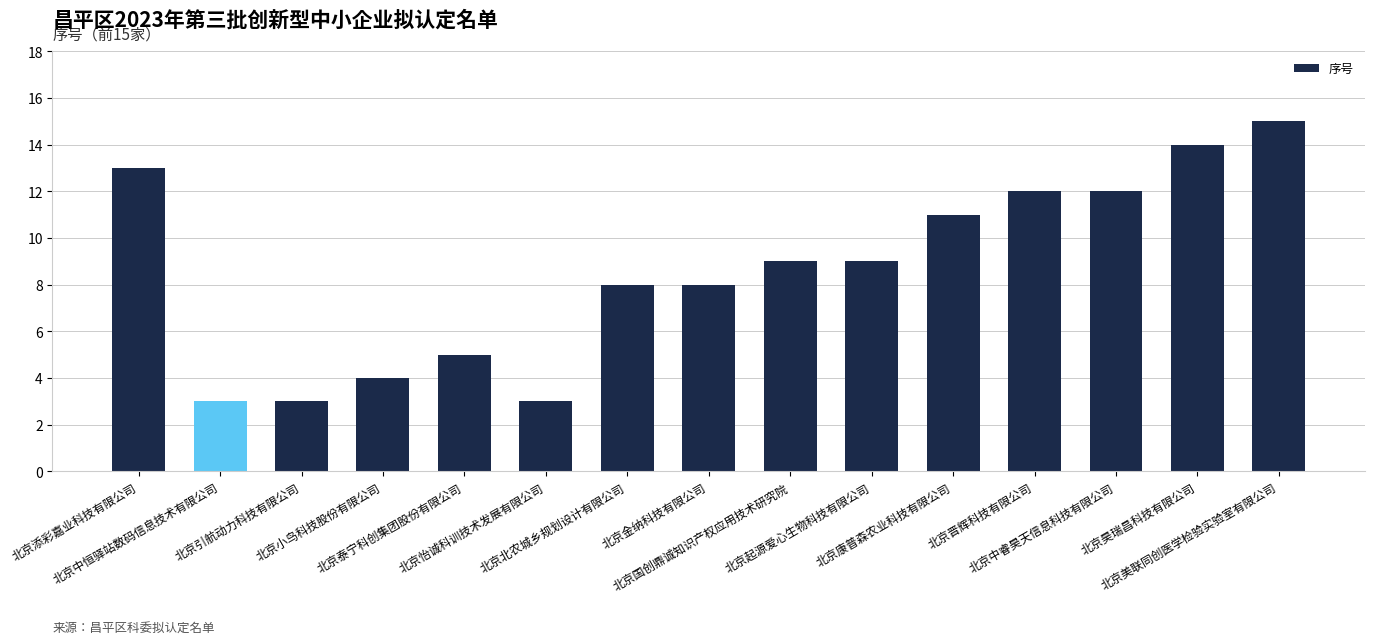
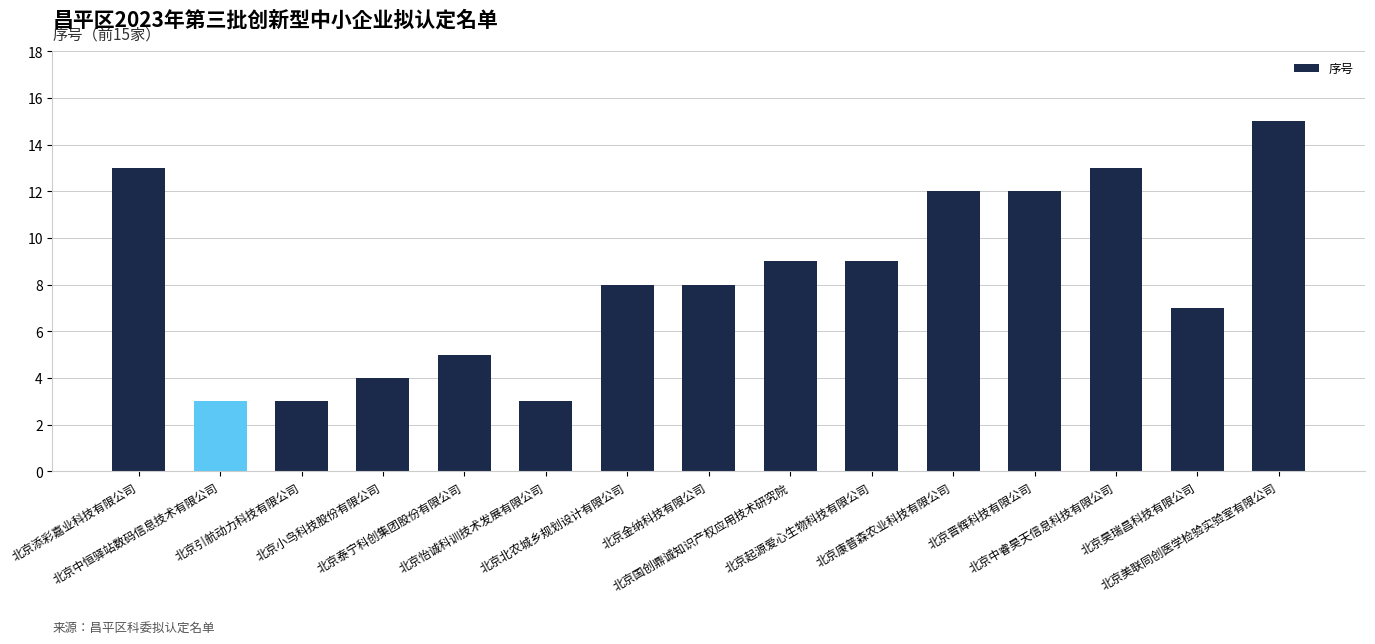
北京康普森农业科技有限公司: 11 -> 12
北京中睿昊天信息科技有限公司: 12 -> 13
北京昊瑞昌科技有限公司: 14 -> 7
